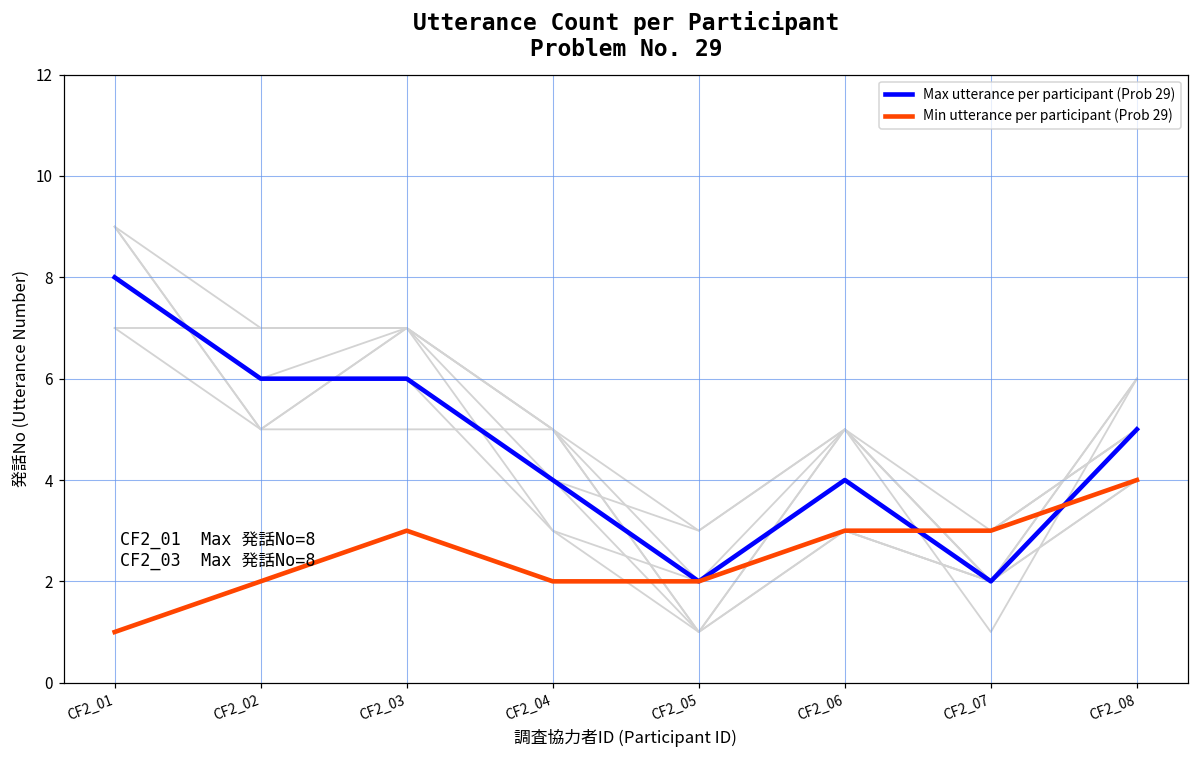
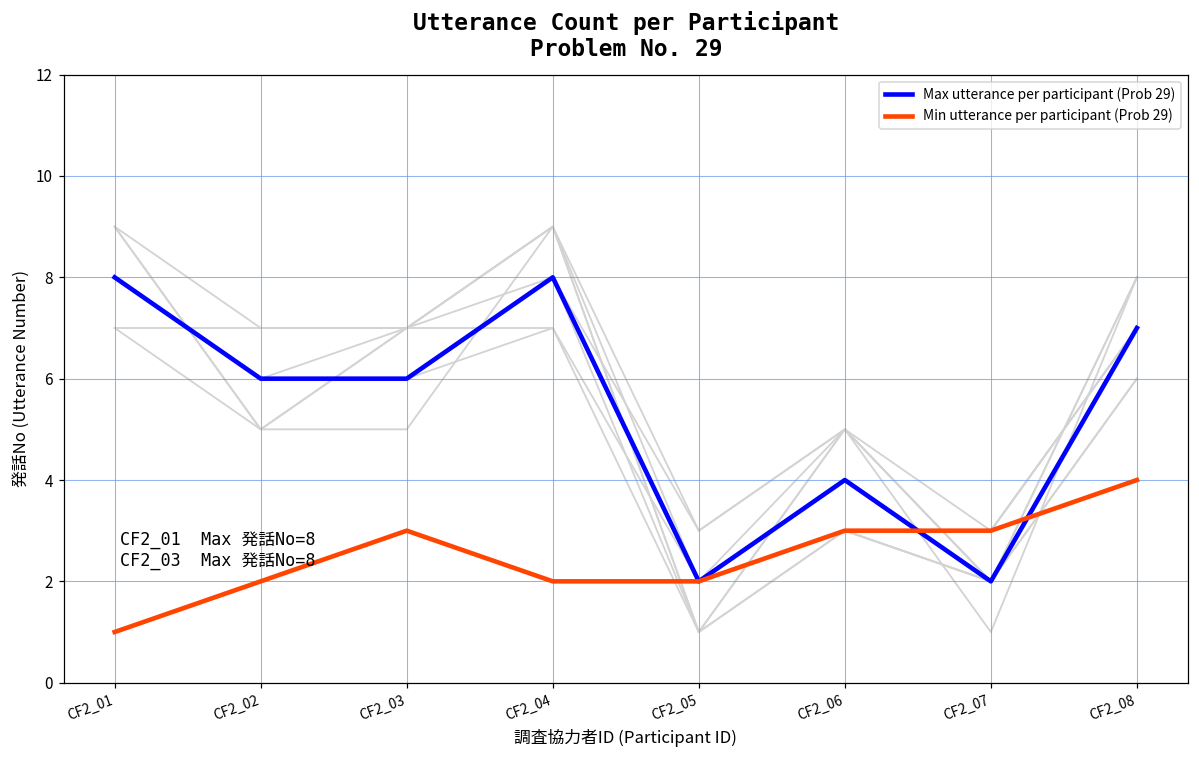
Max utterance per participant (Prob 29), CF2_04: 4 -> 8
Max utterance per participant (Prob 29), CF2_08: 5 -> 7
